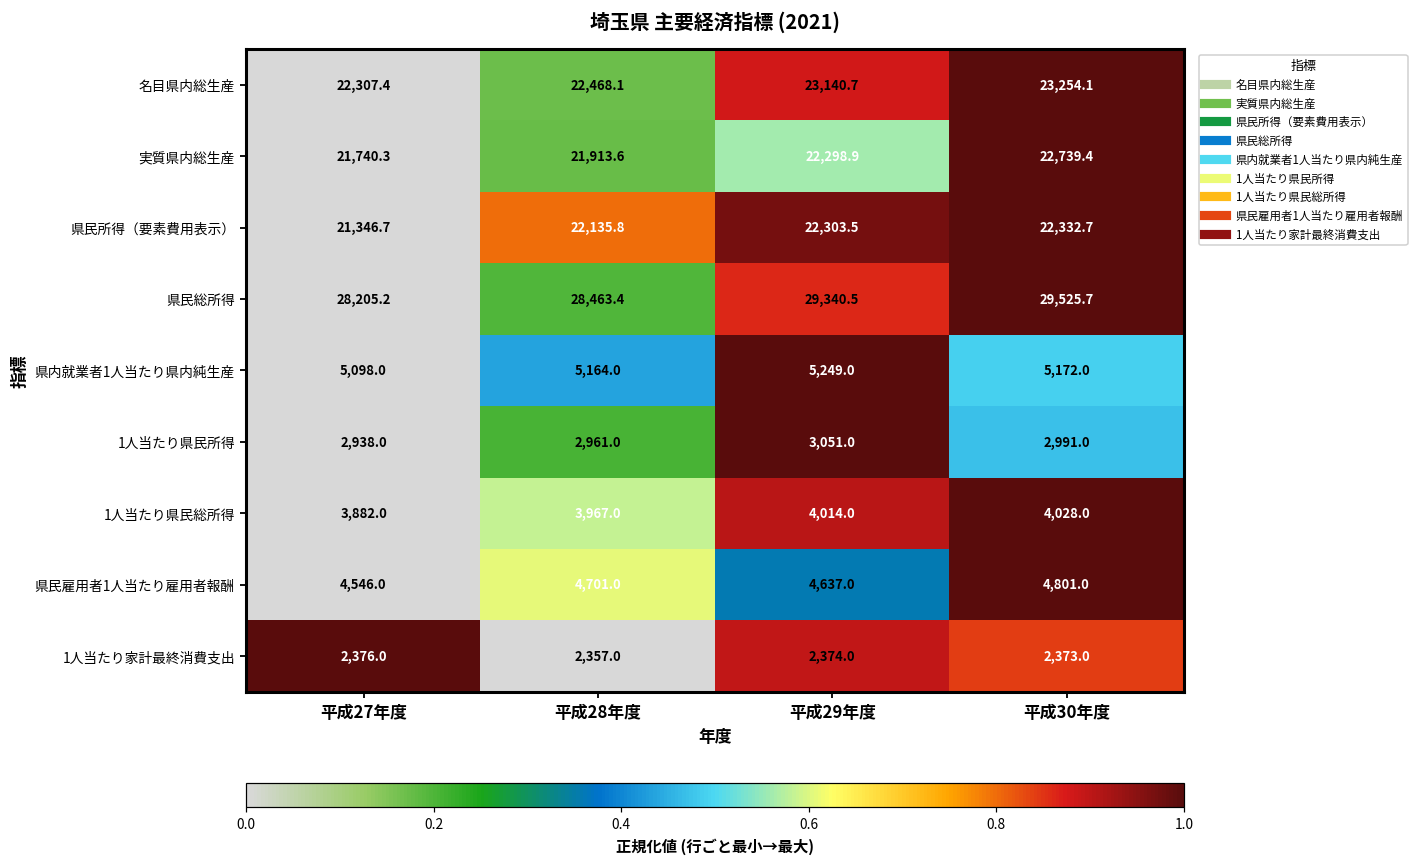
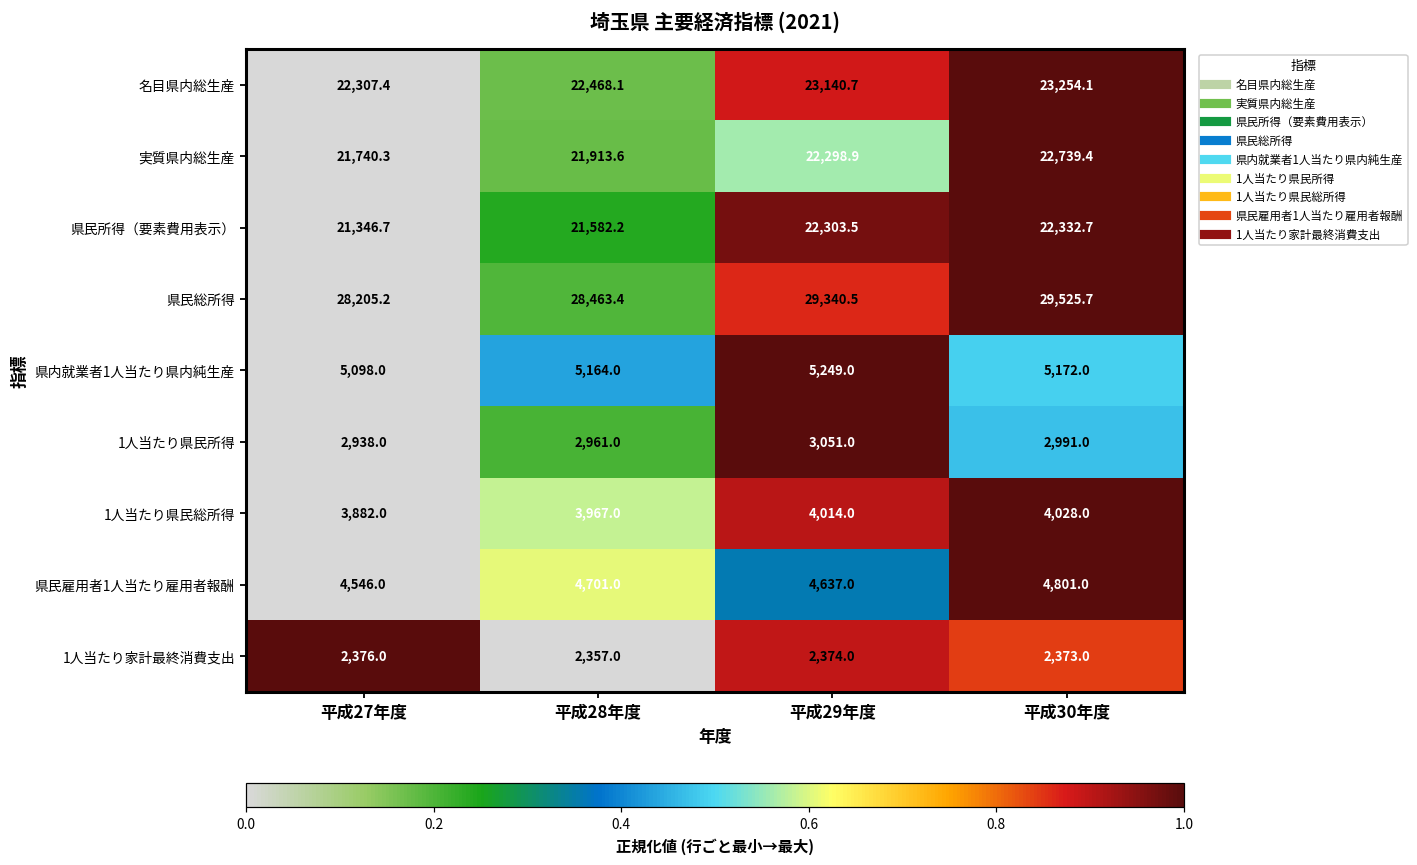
県民所得（要素費用表示）, 平成28年度: 22,135.8 -> 21,582.2
